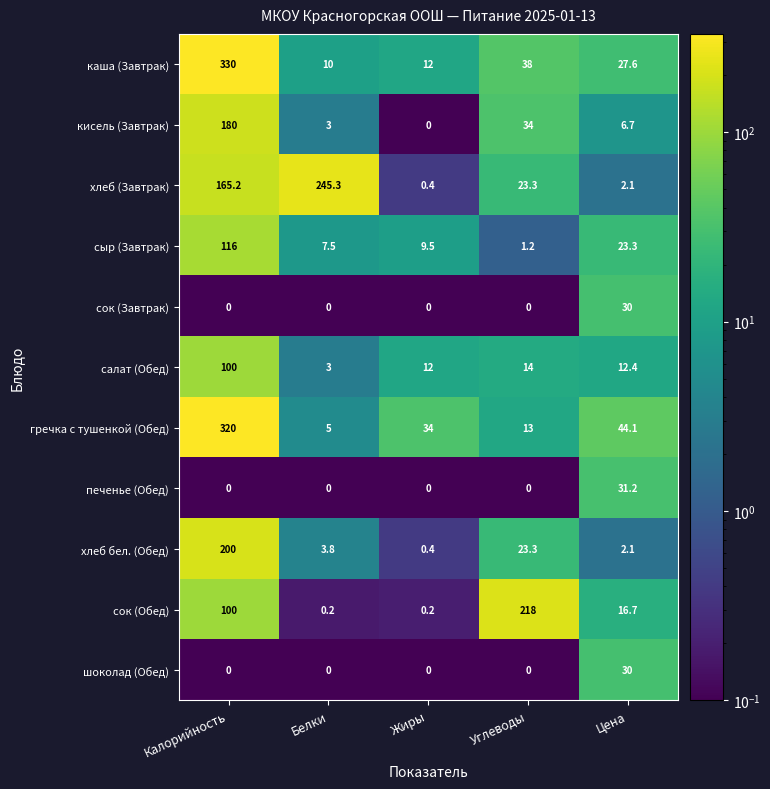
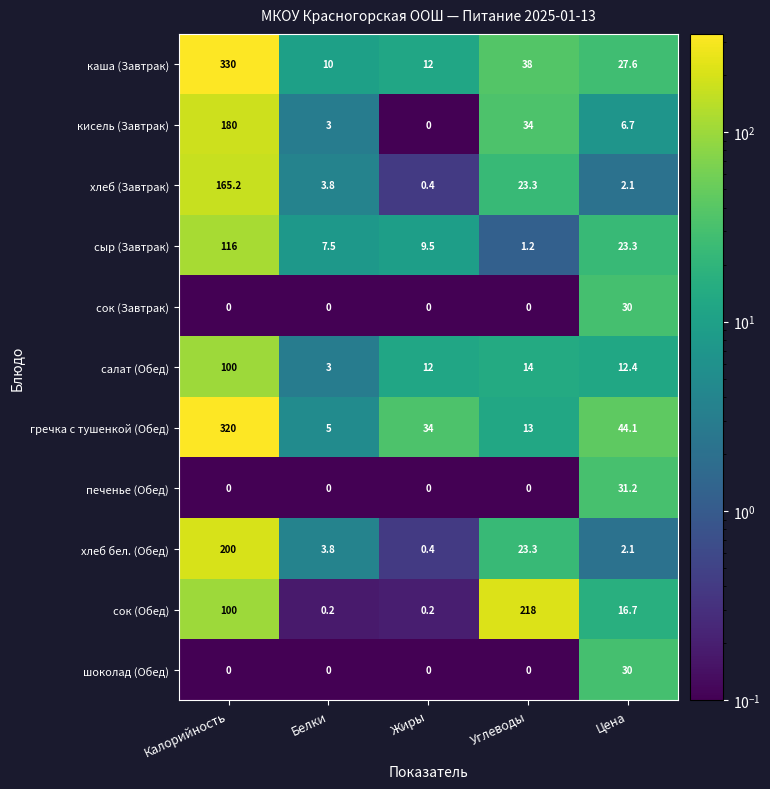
хлеб (Завтрак), Белки: 245.3 -> 3.8
